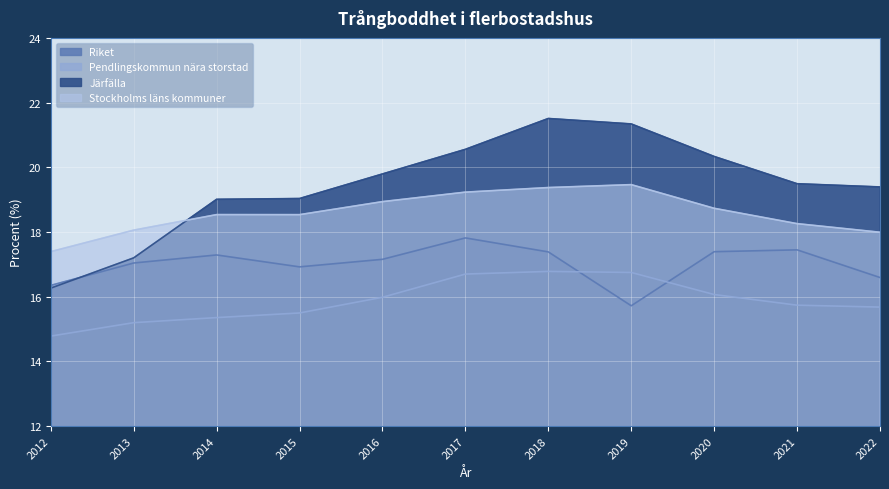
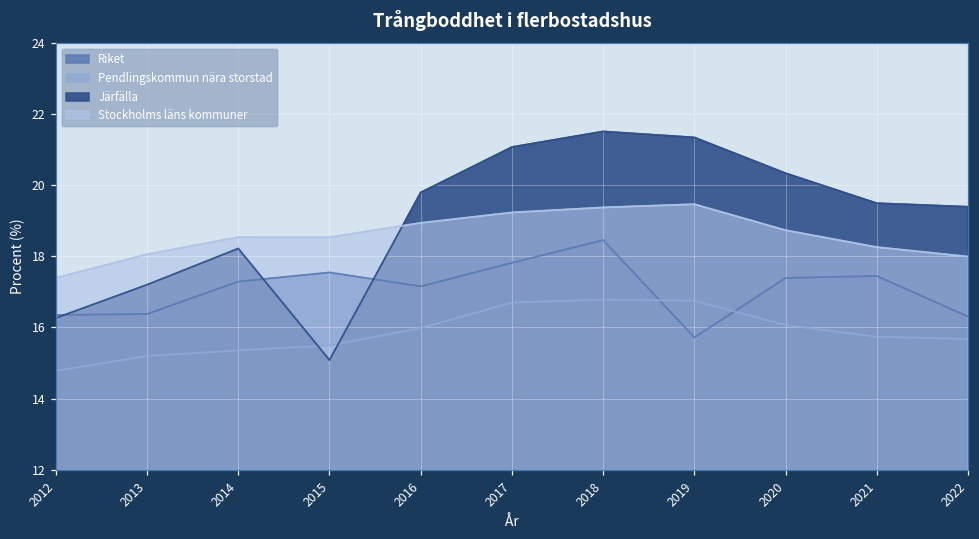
Riket, 2013: 17.0 -> 16.4
Järfälla, 2014: 19.0 -> 18.2
Riket, 2015: 16.9 -> 17.5
Järfälla, 2015: 19.0 -> 15.1
Järfälla, 2017: 20.6 -> 21.1
Riket, 2018: 17.4 -> 18.5
Riket, 2022: 16.6 -> 16.3
